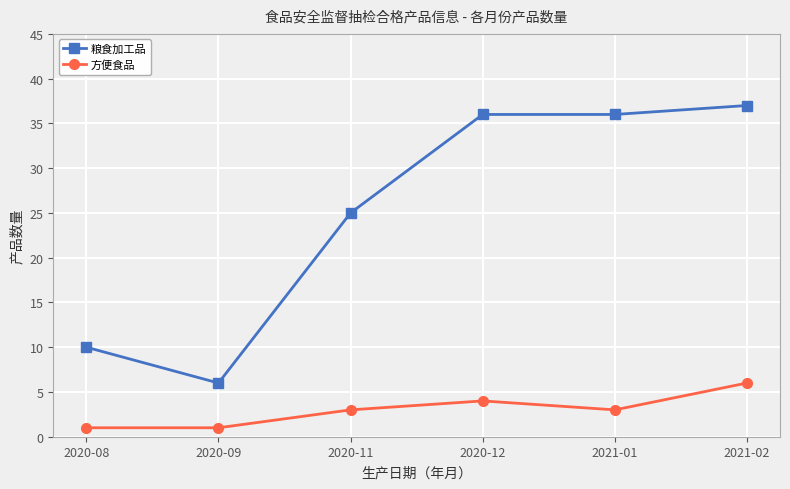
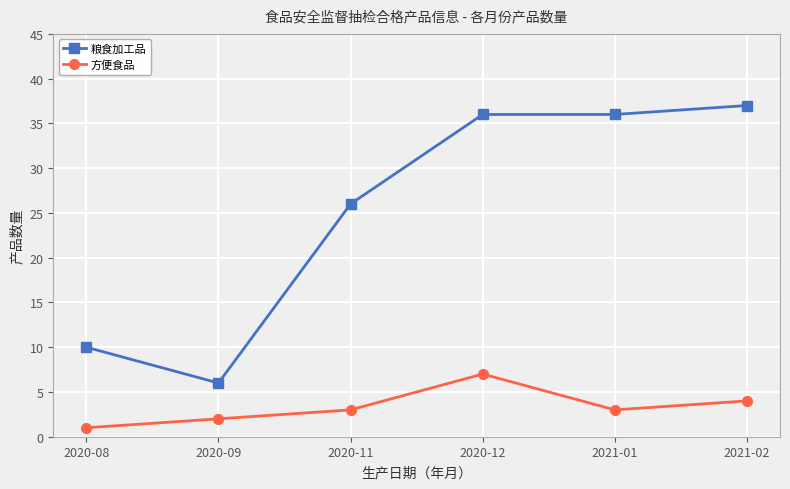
方便食品, 2020-09: 1 -> 2
粮食加工品, 2020-11: 25 -> 26
方便食品, 2020-12: 4 -> 7
方便食品, 2021-02: 6 -> 4
